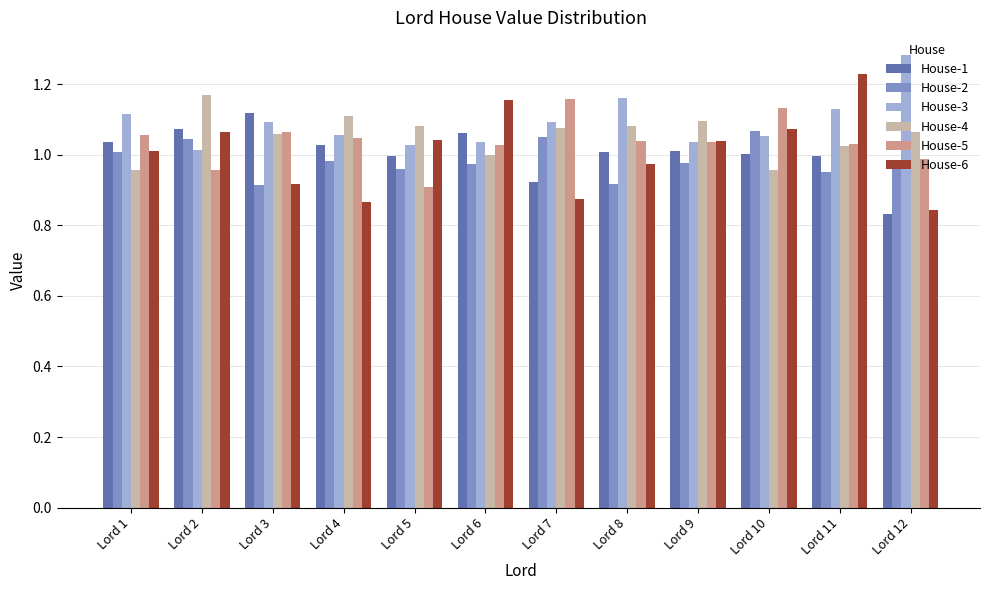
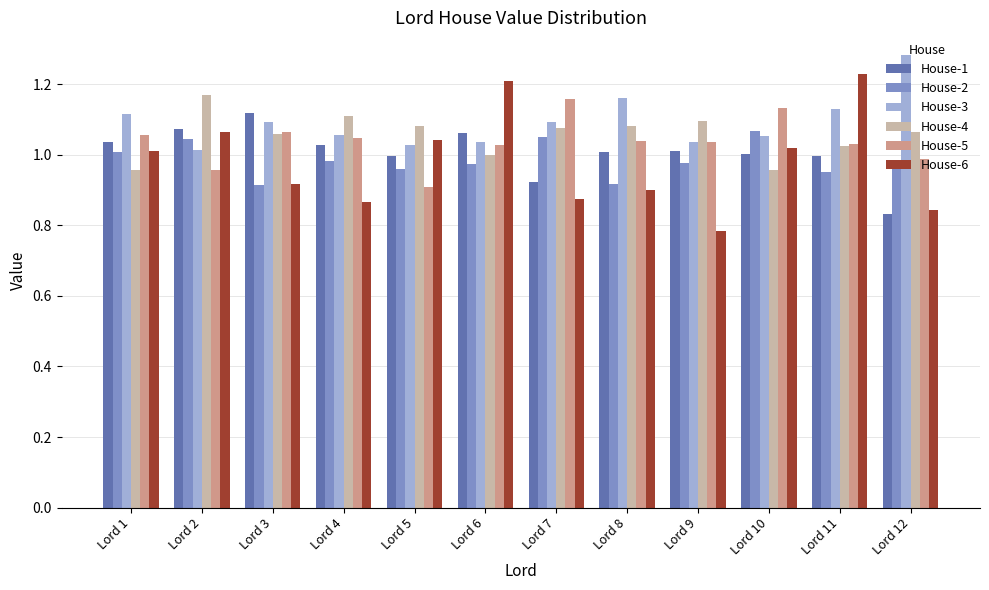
House-6, Lord 6: 1.15 -> 1.21
House-6, Lord 8: 0.97 -> 0.90
House-6, Lord 9: 1.04 -> 0.78
House-6, Lord 10: 1.07 -> 1.02
